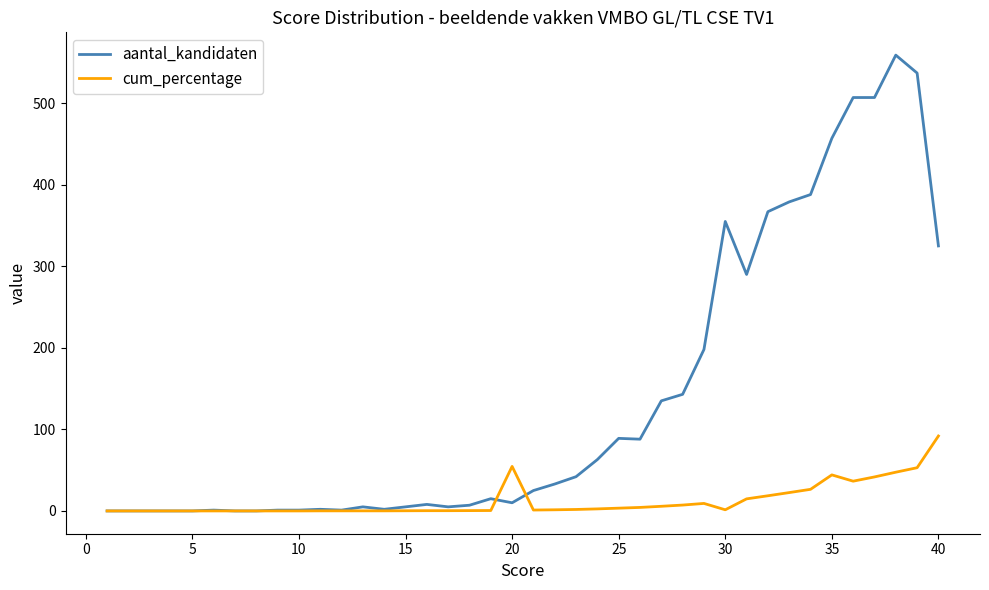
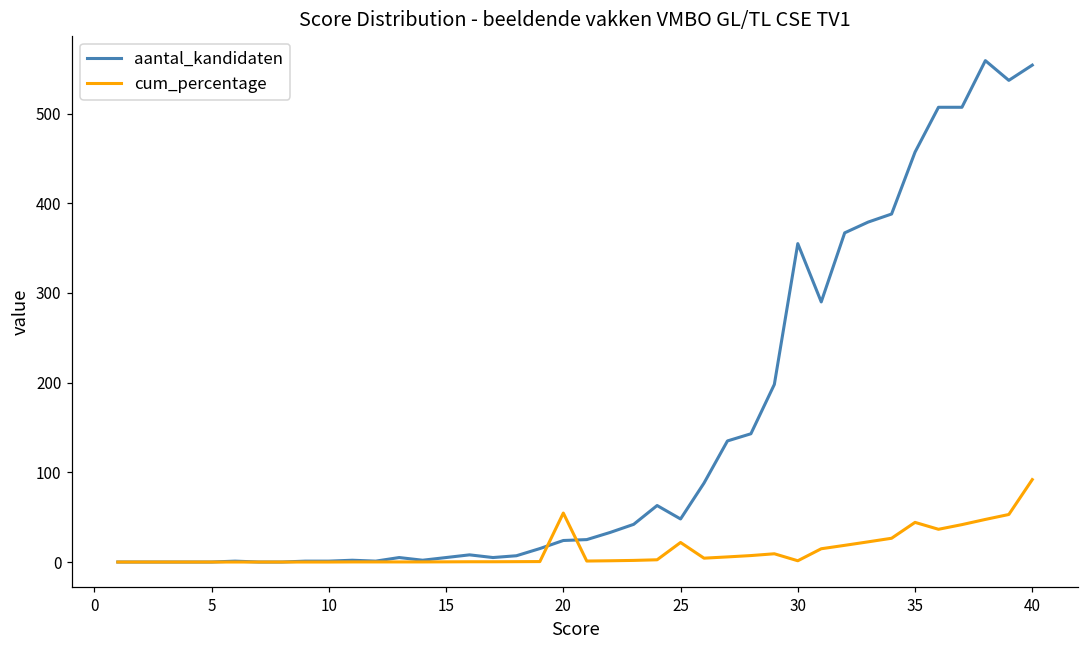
aantal_kandidaten, 20: 10 -> 20
aantal_kandidaten, 25: 90 -> 50
cum_percentage, 25: 0 -> 20
aantal_kandidaten, 40: 330 -> 550
